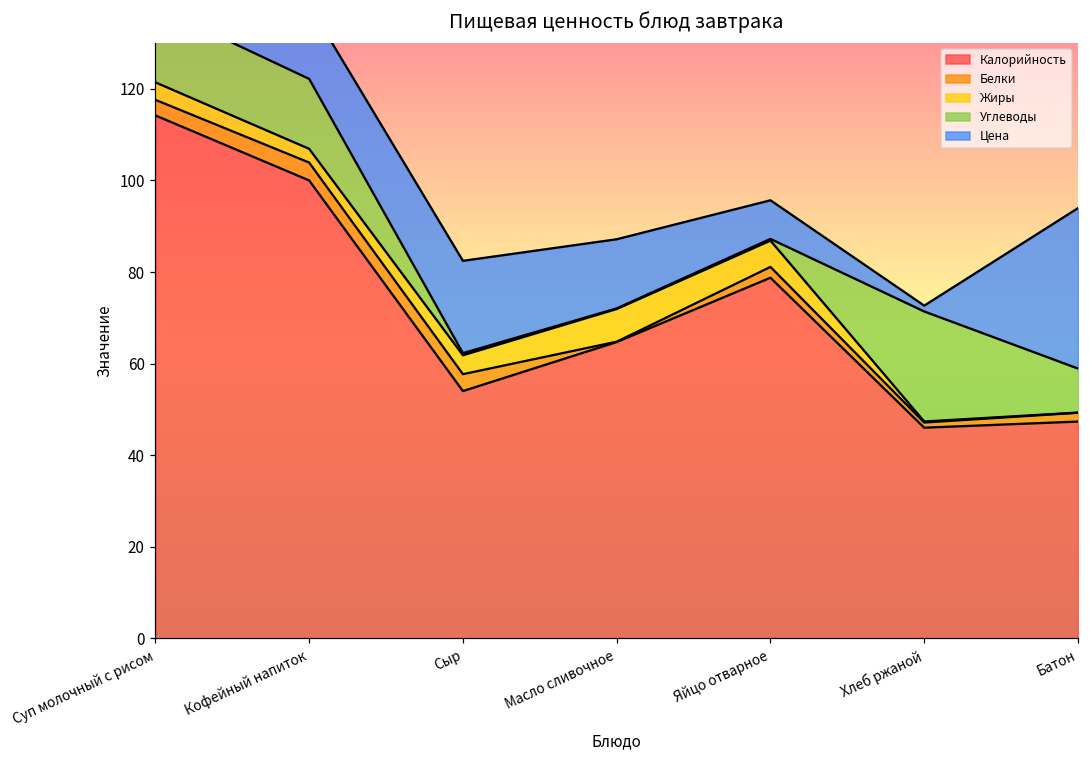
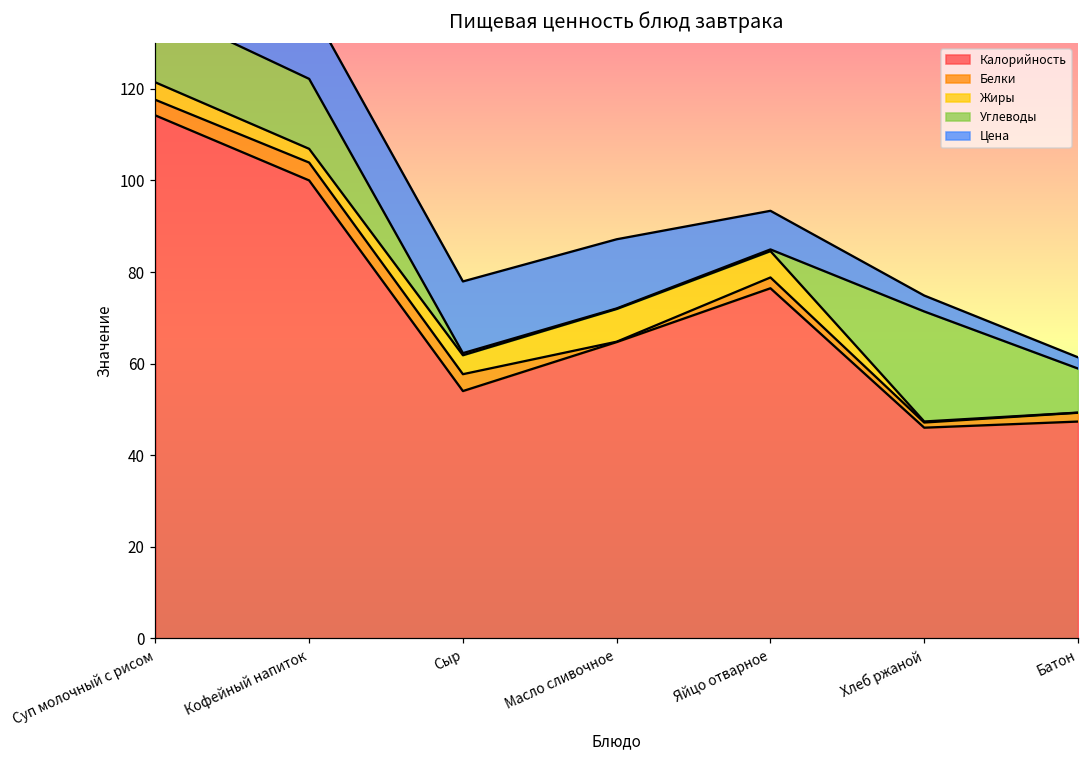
Цена, Сыр: 20 -> 16
Калорийность, Яйцо отварное: 79 -> 76
Цена, Хлеб ржаной: 1 -> 3
Цена, Батон: 35 -> 2
